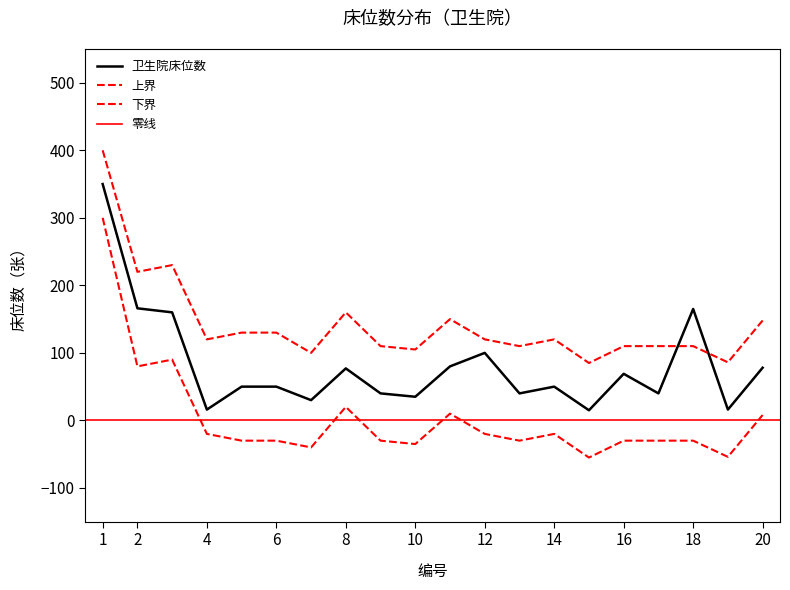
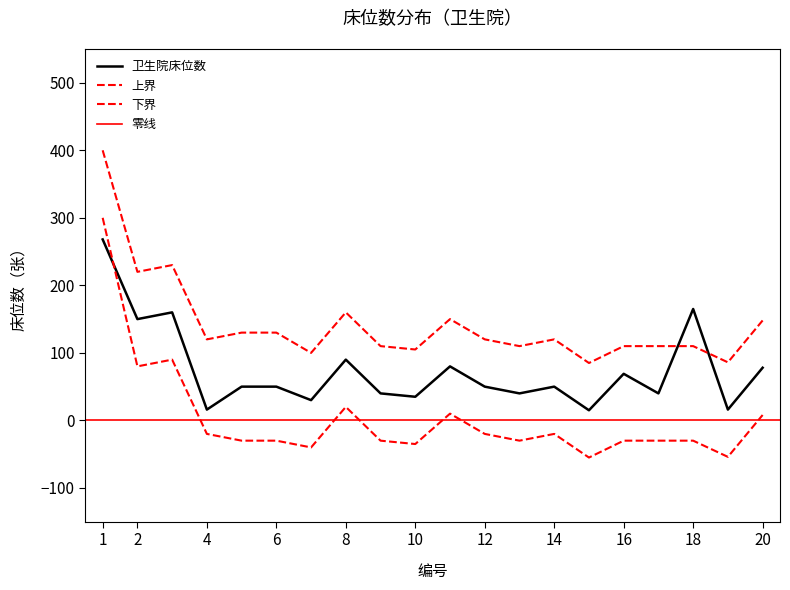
卫生院床位数, 1: 350 -> 270
卫生院床位数, 2: 170 -> 150
卫生院床位数, 8: 80 -> 90
卫生院床位数, 12: 100 -> 50
